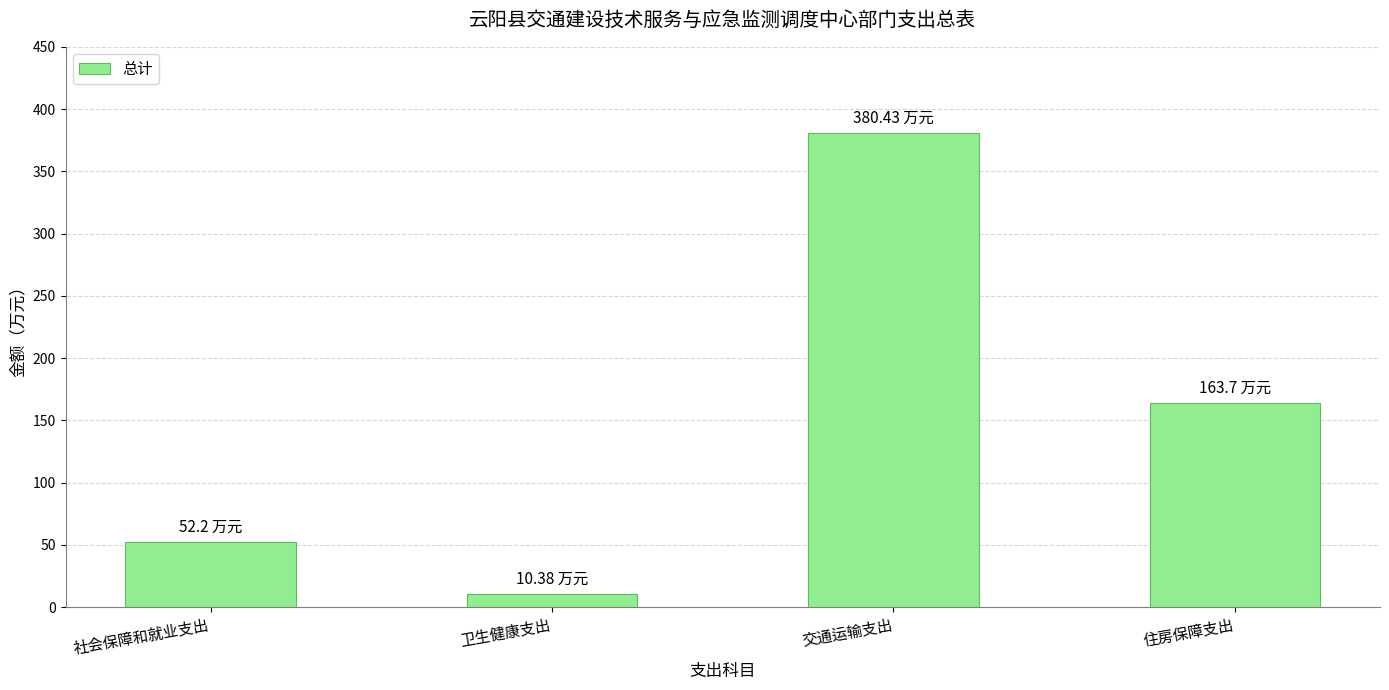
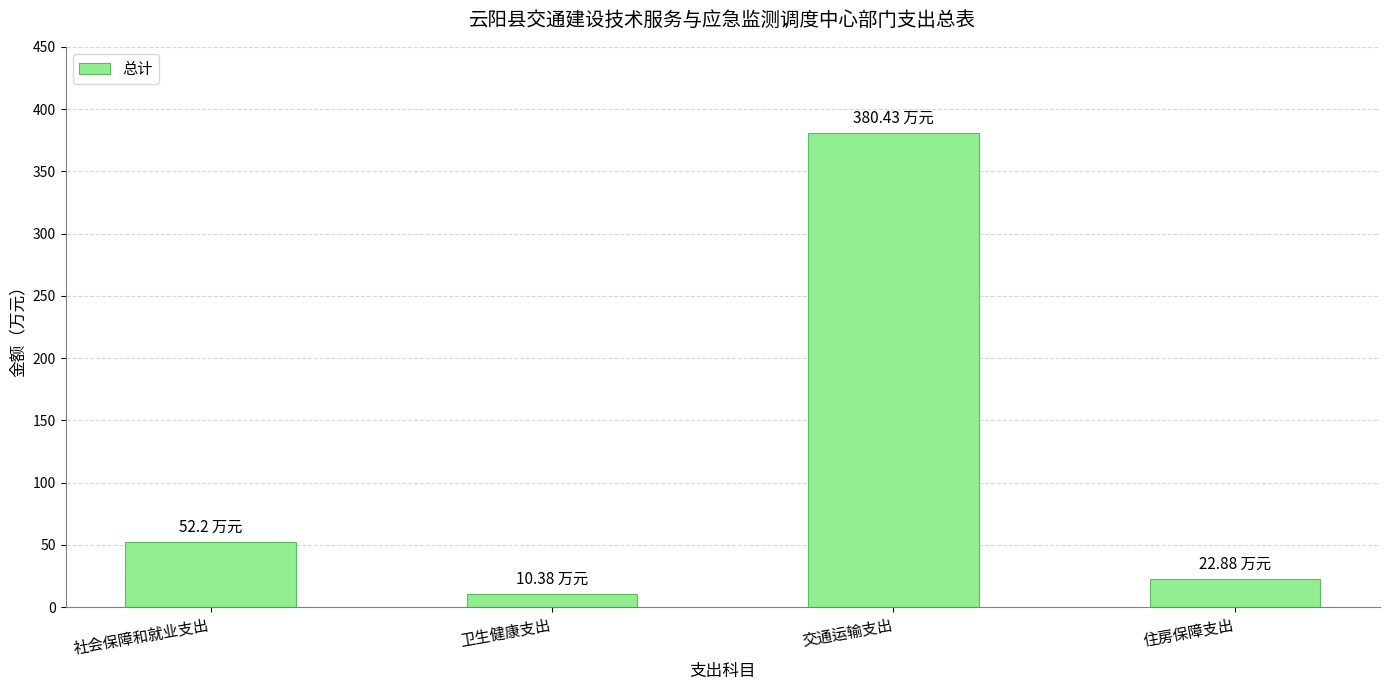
住房保障支出: 163.7 -> 22.88
